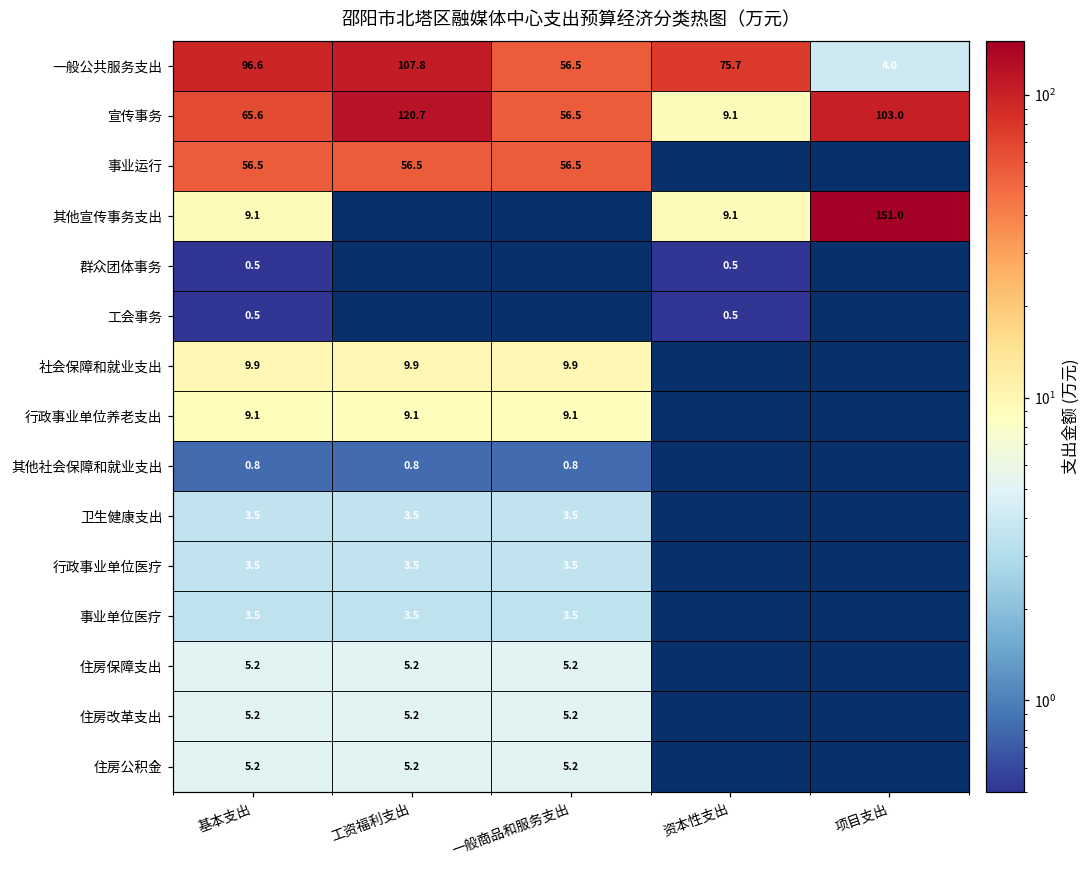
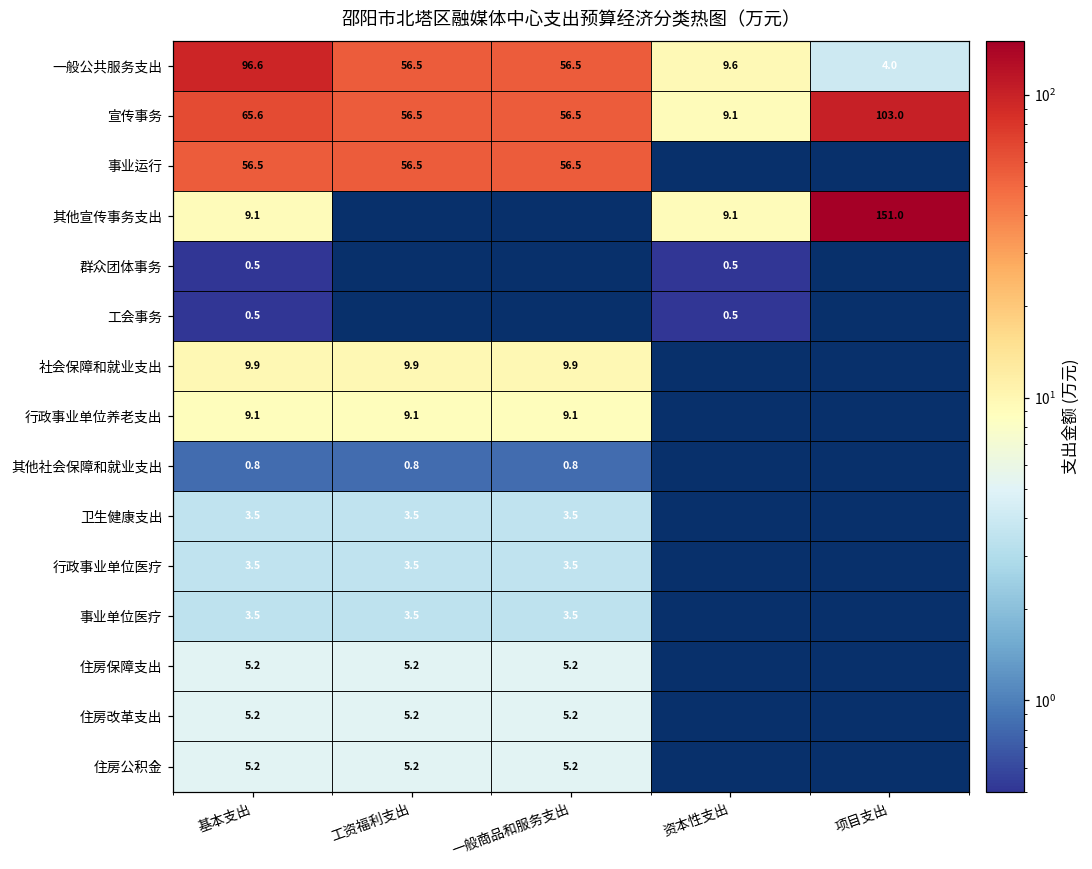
一般公共服务支出, 工资福利支出: 107.8 -> 56.5
一般公共服务支出, 资本性支出: 75.7 -> 9.6
宣传事务, 工资福利支出: 120.7 -> 56.5
